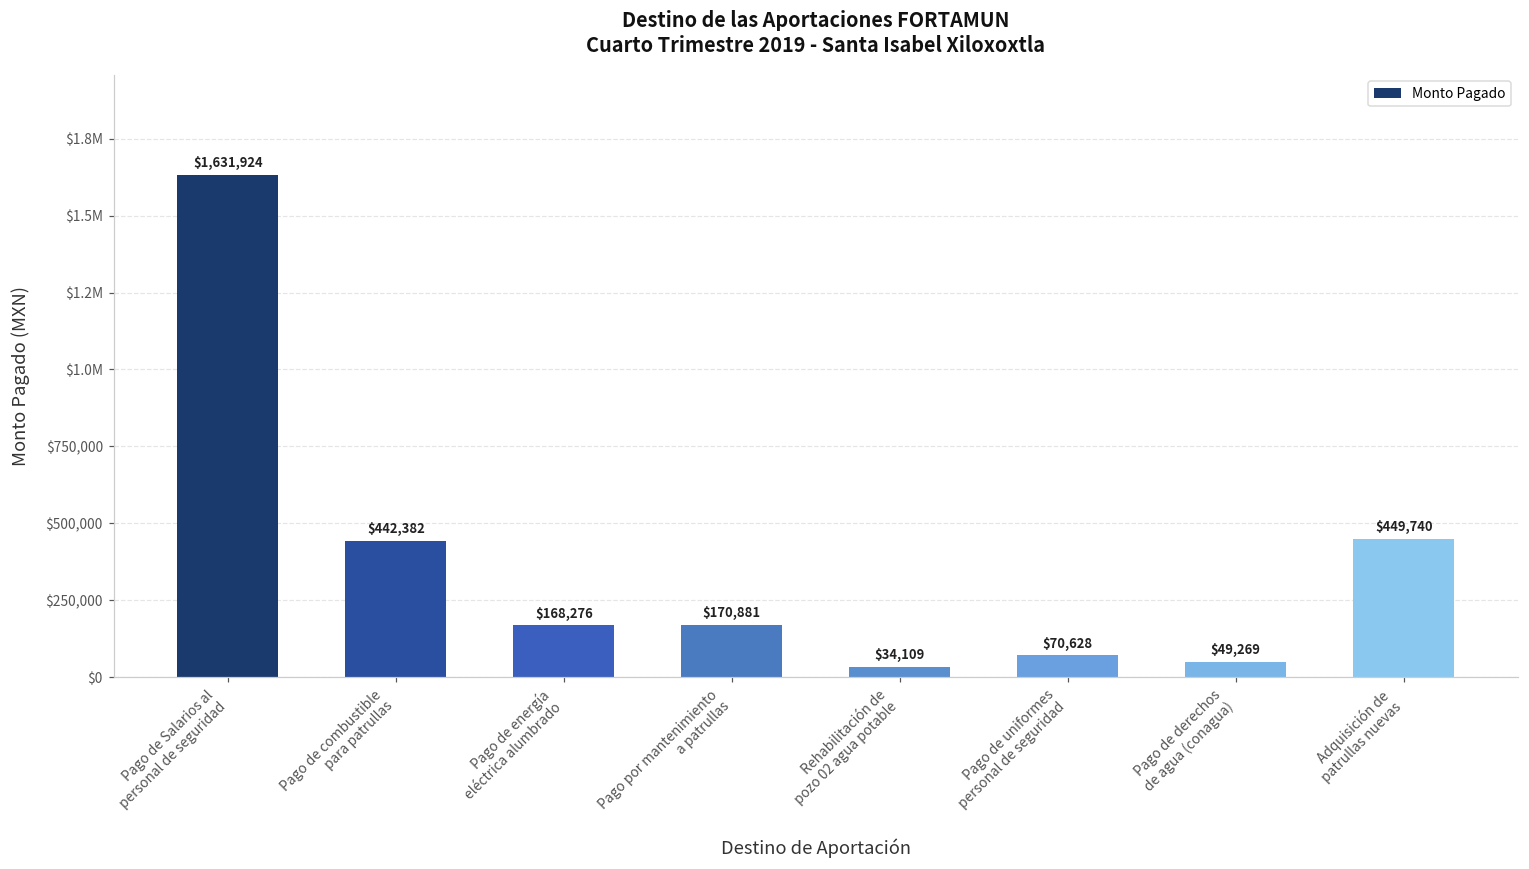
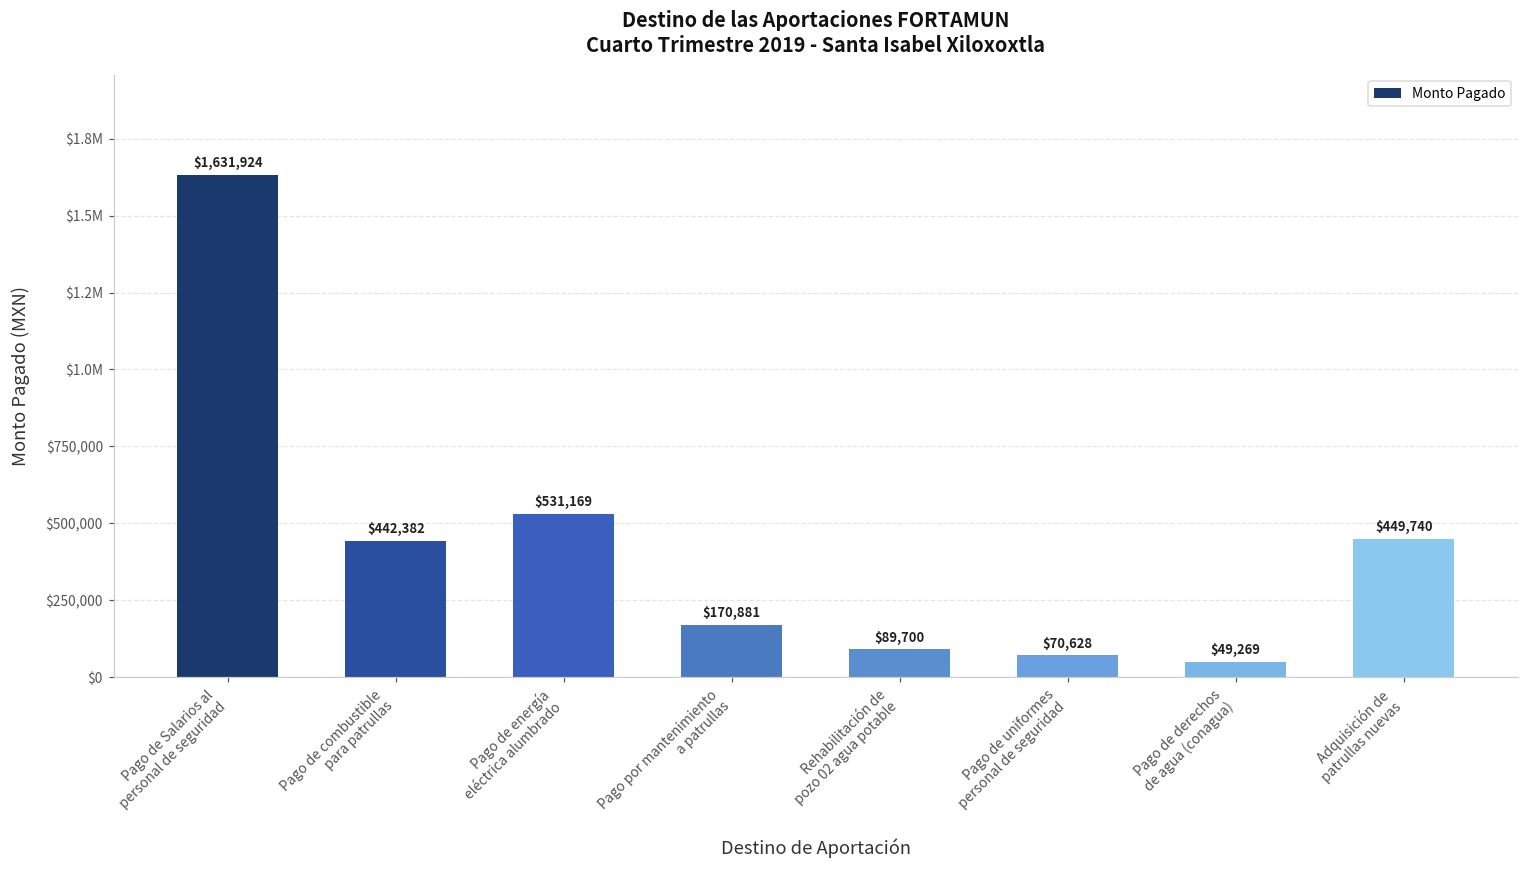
Pago de energía eléctrica alumbrado: $168,276 -> $531,169
Rehabilitación de pozo 02 agua potable: $34,109 -> $89,700
